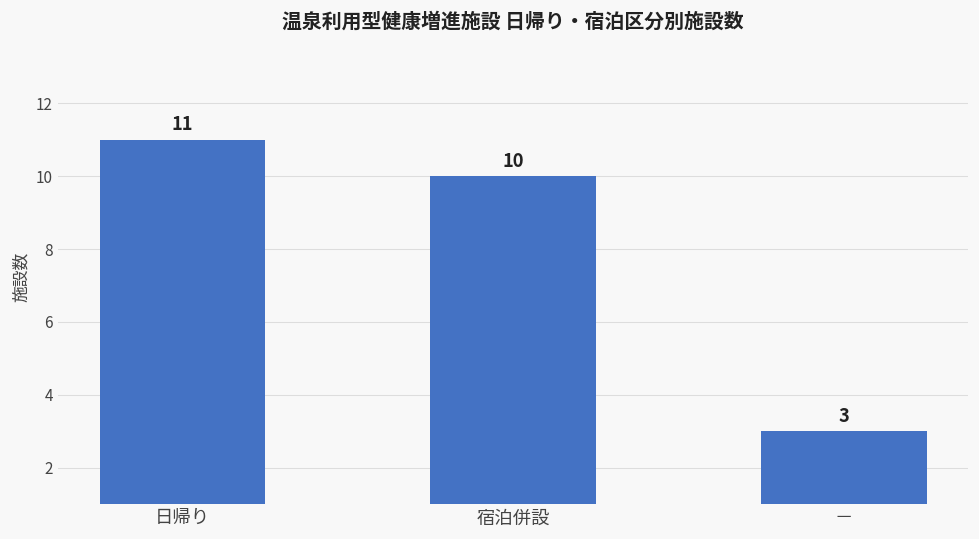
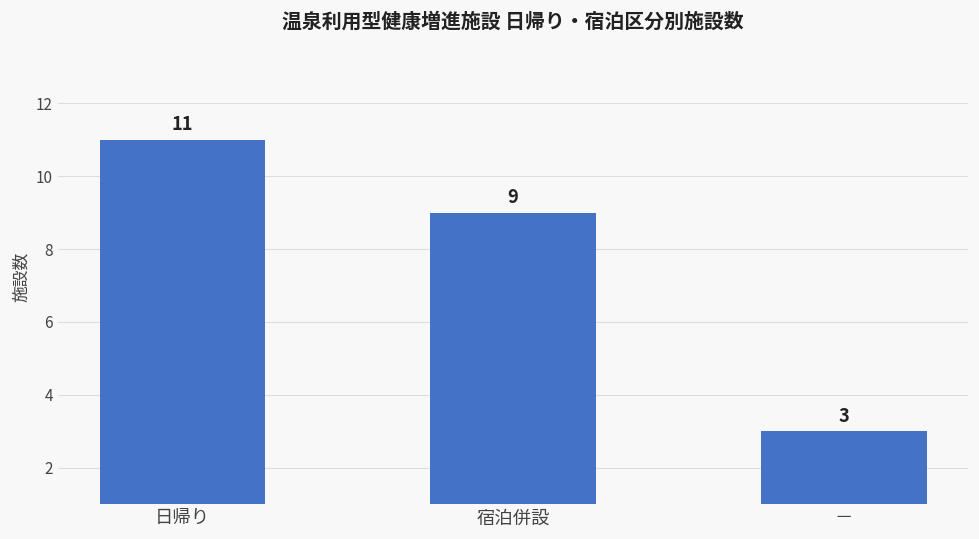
宿泊併設: 10 -> 9
